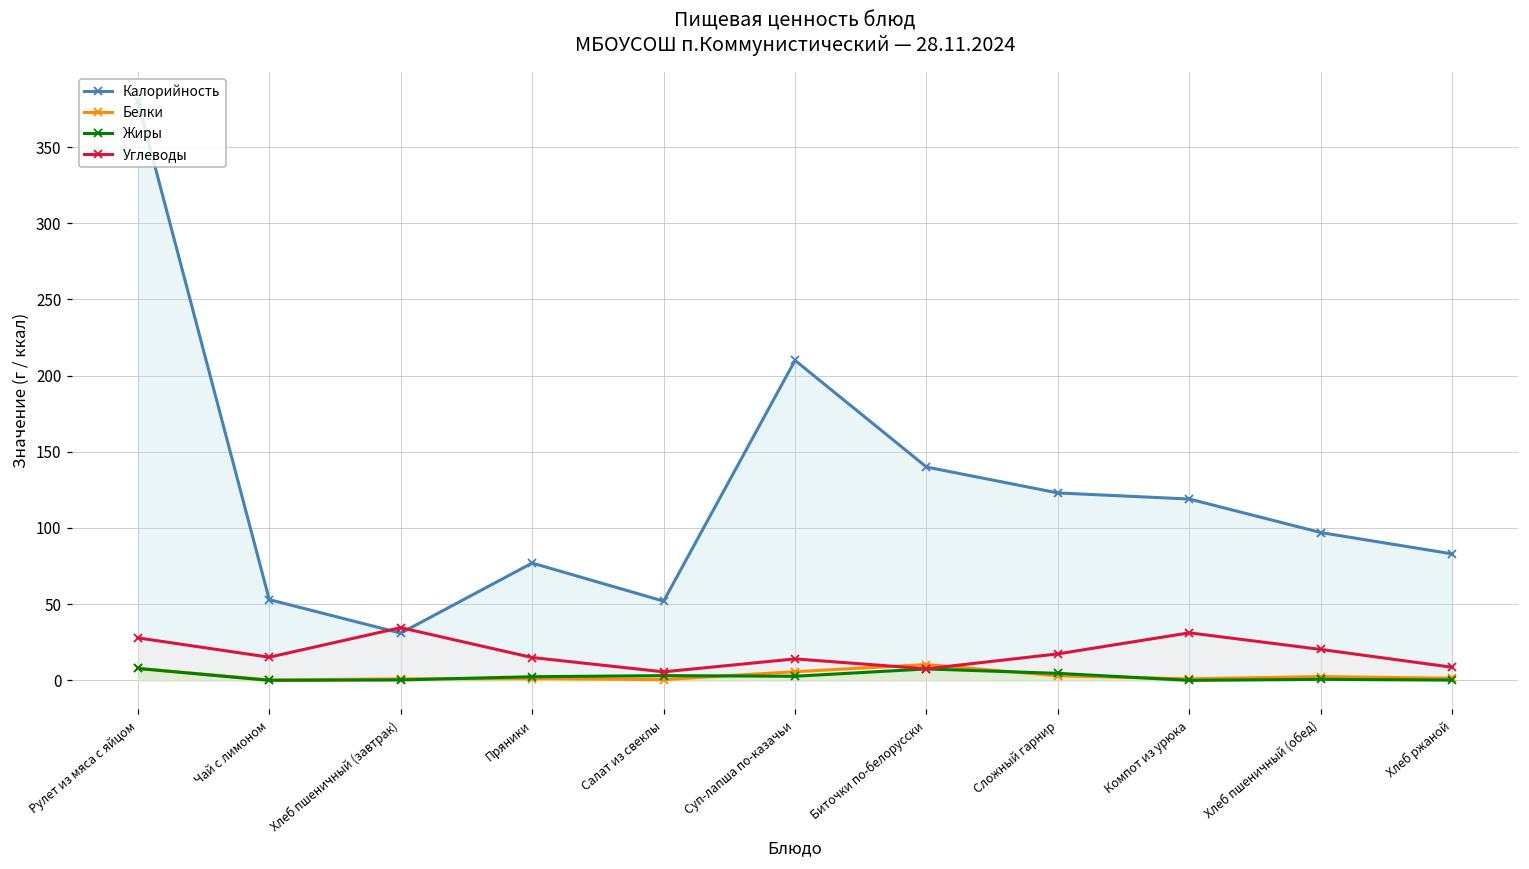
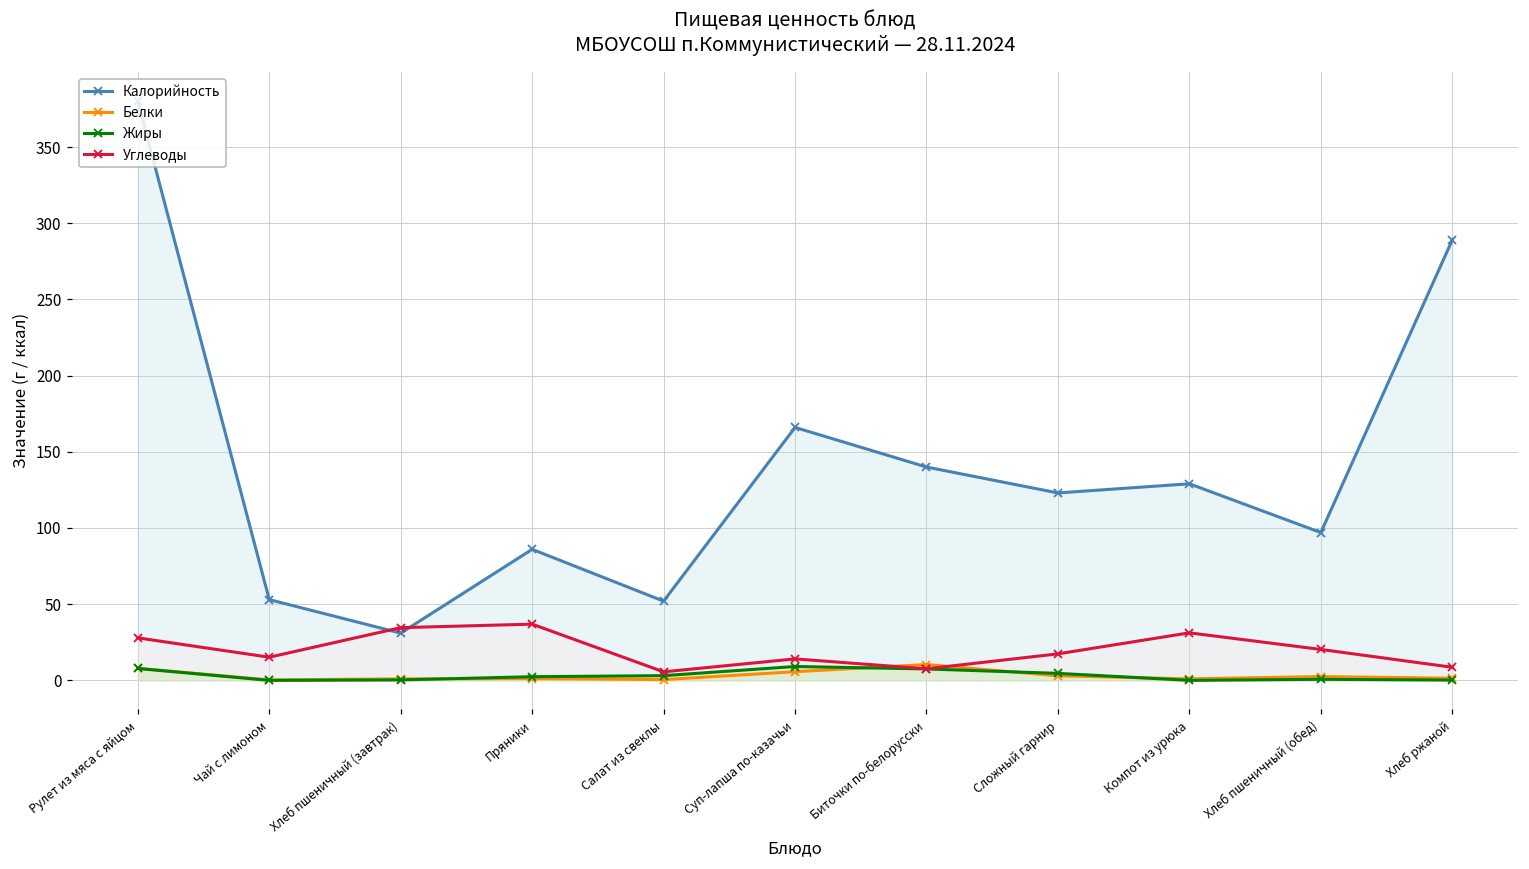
Калорийность, Пряники: 77 -> 86
Углеводы, Пряники: 15 -> 37
Калорийность, Суп-лапша по-казачьи: 210 -> 166
Жиры, Суп-лапша по-казачьи: 3 -> 9
Калорийность, Компот из урюка: 119 -> 129
Калорийность, Хлеб ржаной: 83 -> 289
